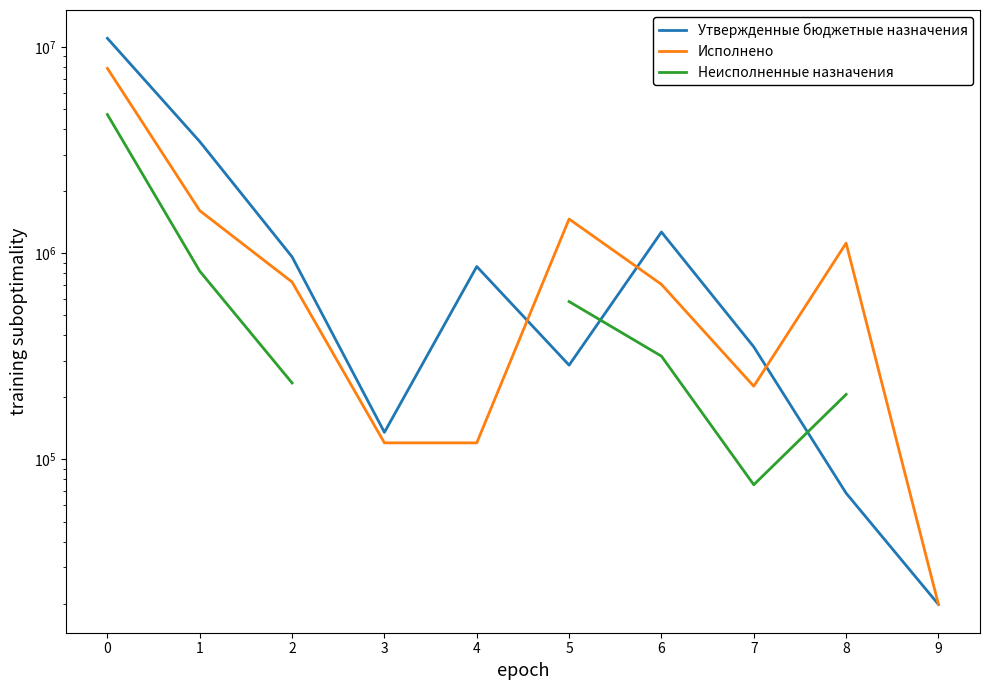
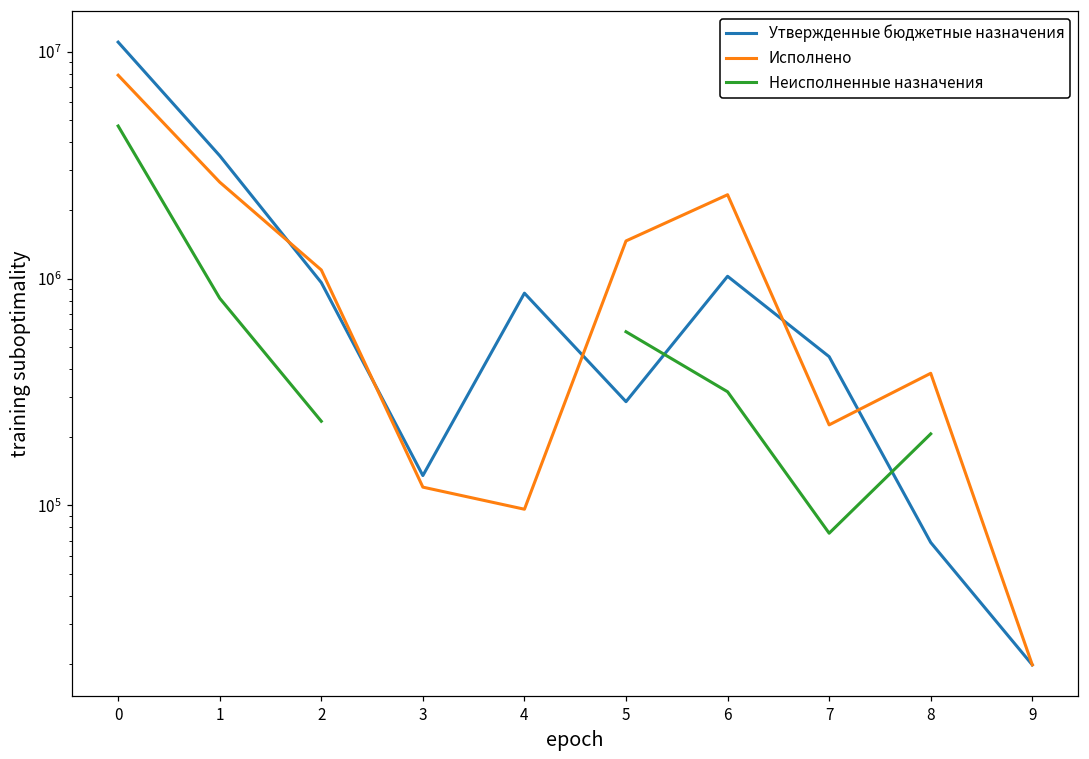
Исполнено, 1: 1600000 -> 2700000
Исполнено, 2: 720000 -> 1100000
Исполнено, 4: 120000 -> 100000
Утвержденные бюджетные назначения, 6: 1300000 -> 1000000
Исполнено, 6: 710000 -> 2300000
Утвержденные бюджетные назначения, 7: 350000 -> 450000
Исполнено, 8: 1100000 -> 380000
